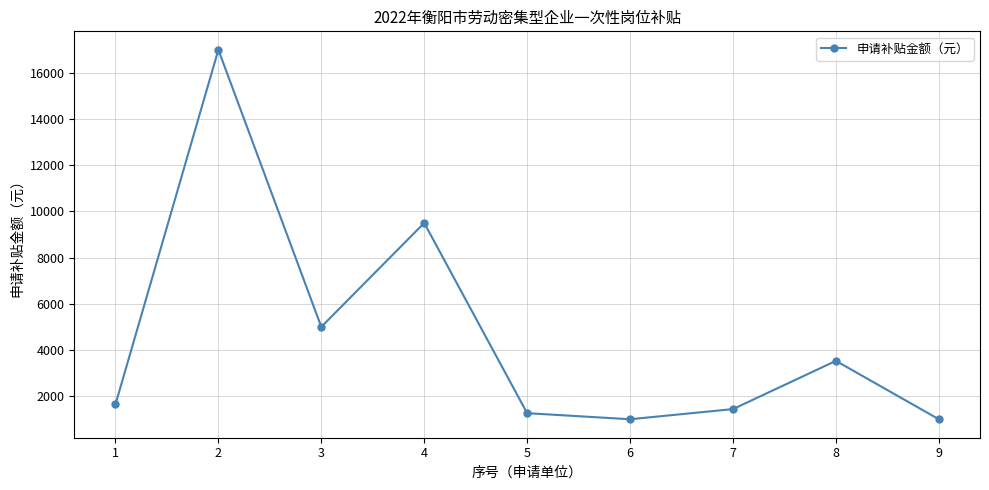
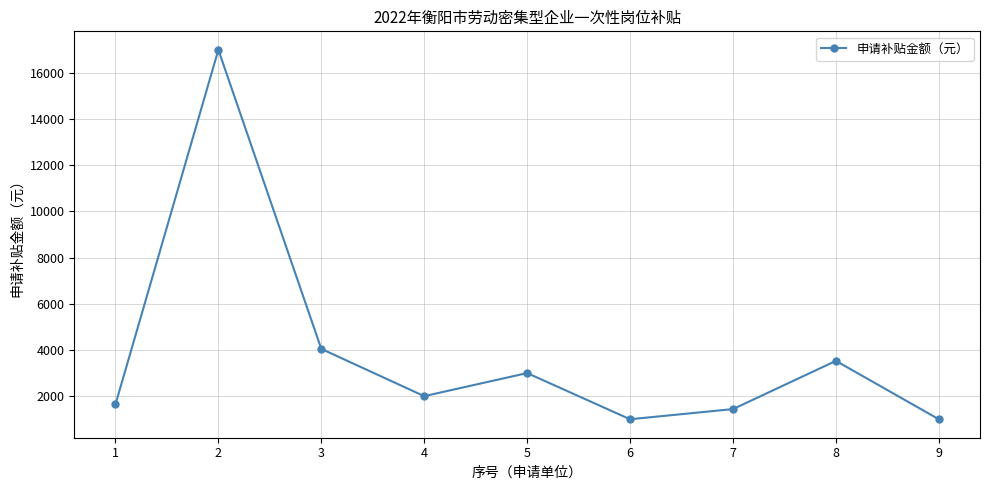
3: 5000 -> 4000
4: 9500 -> 2000
5: 1300 -> 3000
